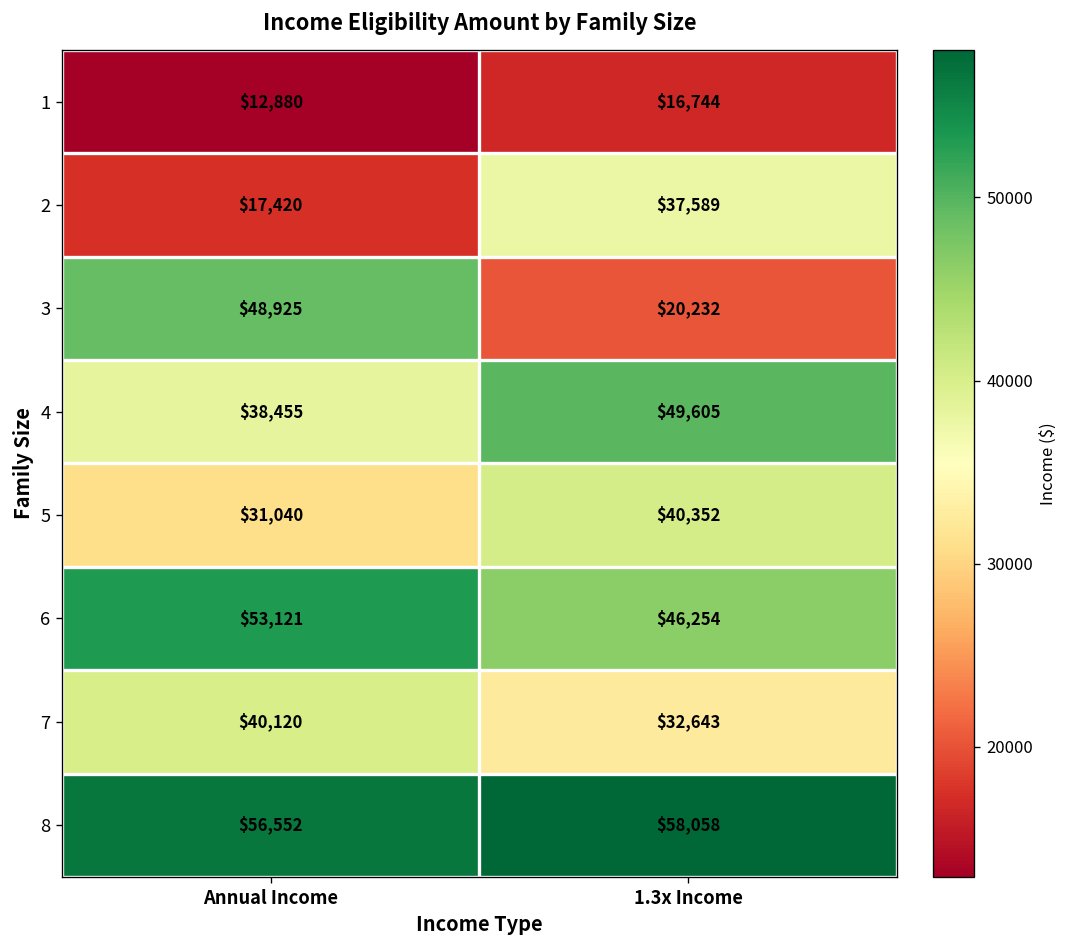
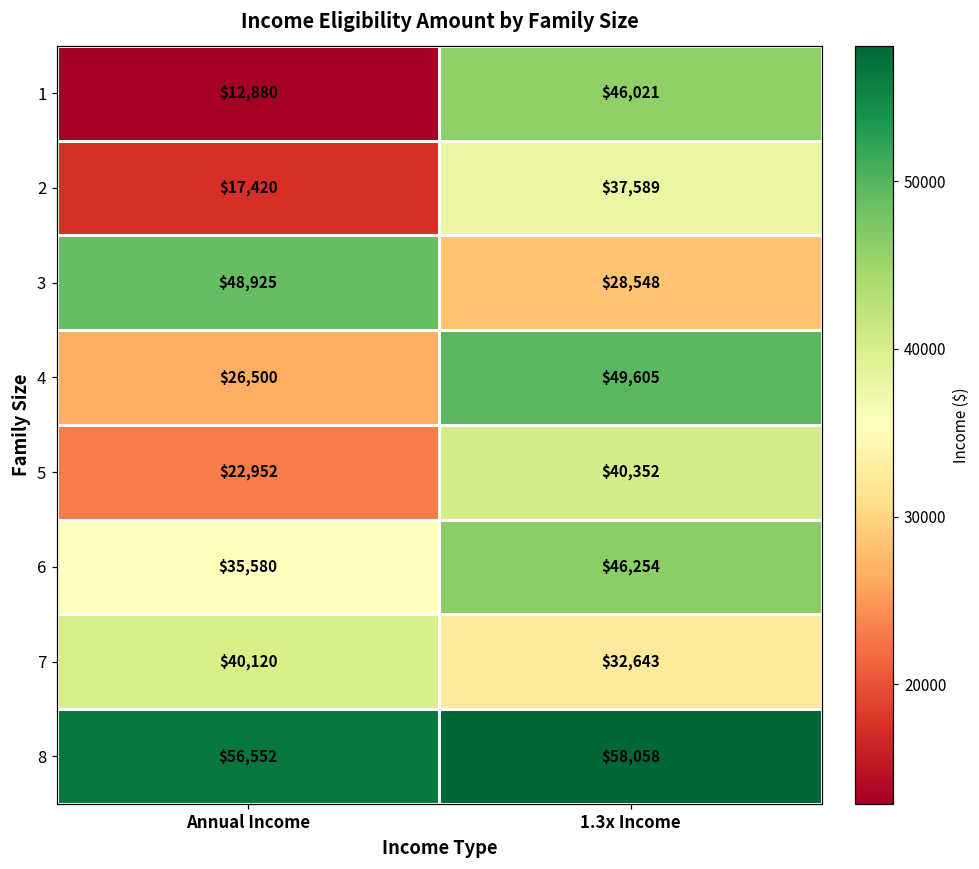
1, 1.3x Income: $16,744 -> $46,021
3, 1.3x Income: $20,232 -> $28,548
4, Annual Income: $38,455 -> $26,500
5, Annual Income: $31,040 -> $22,952
6, Annual Income: $53,121 -> $35,580
